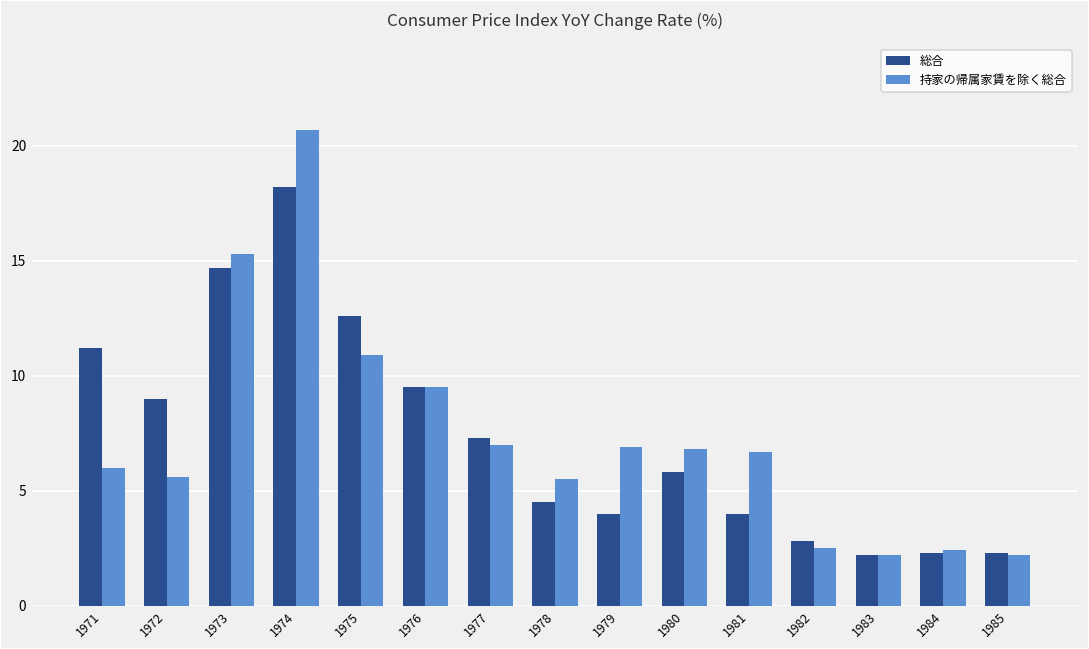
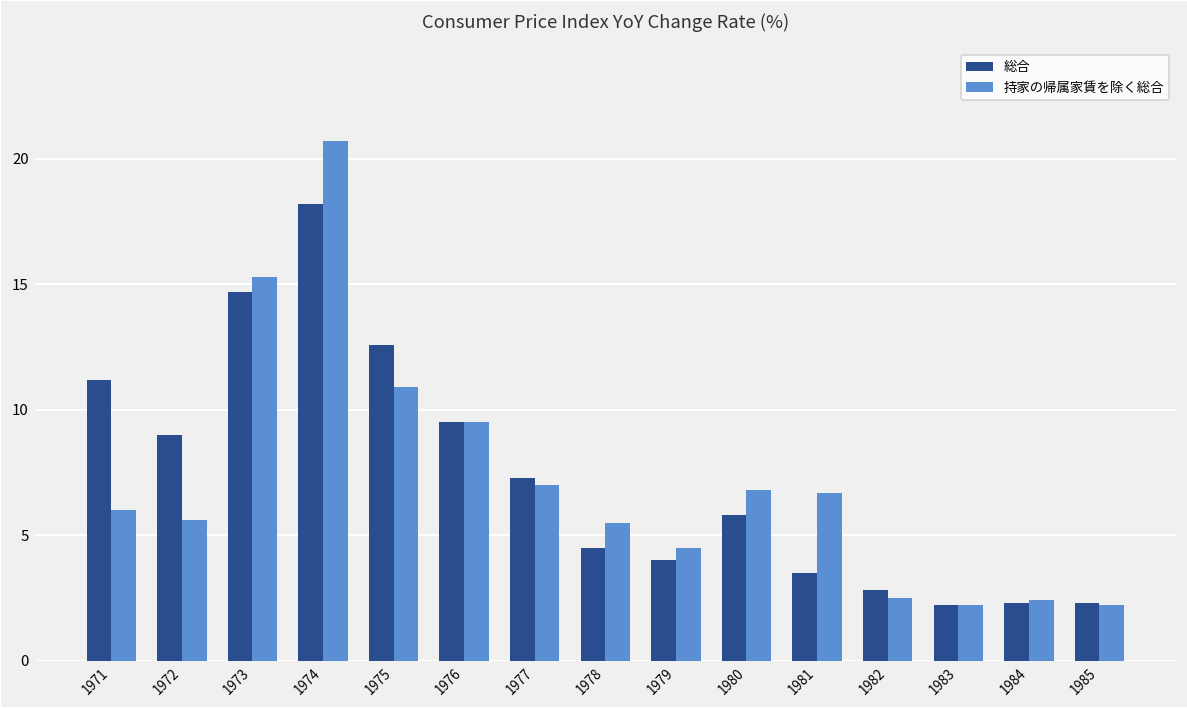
持家の帰属家賃を除く総合, 1979: 6.9 -> 4.5
総合, 1981: 4.0 -> 3.5
